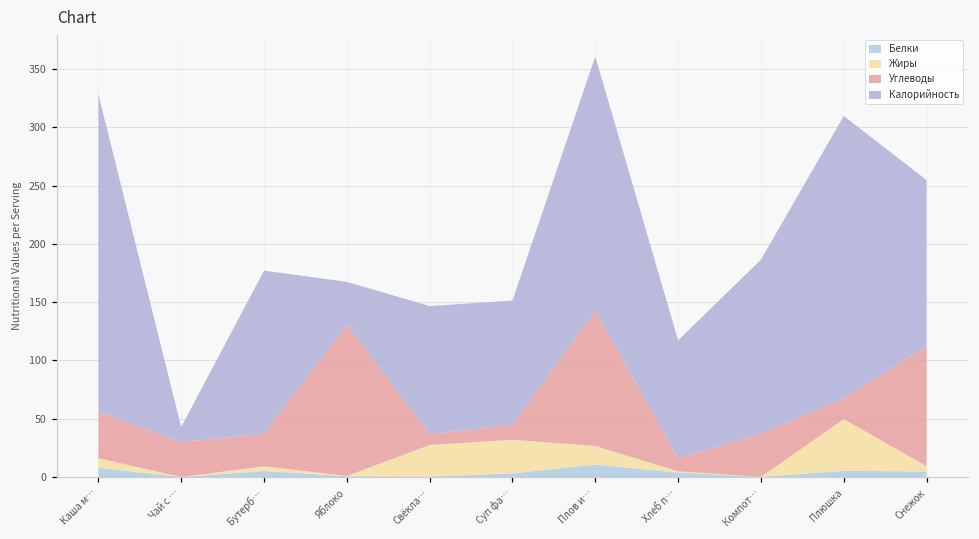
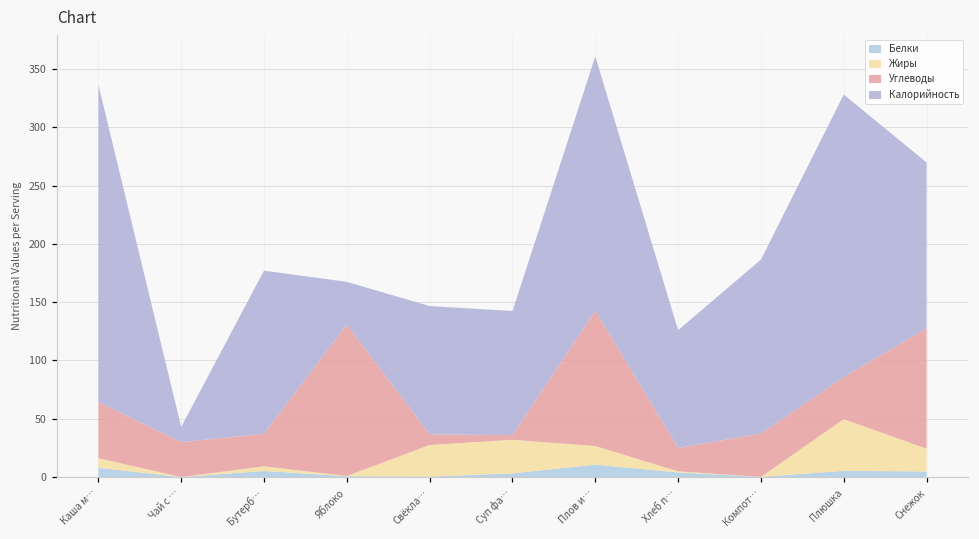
Углеводы, Каша м…: 40 -> 48
Углеводы, Суп фа…: 13 -> 4
Углеводы, Хлеб п…: 11 -> 20
Углеводы, Плюшка: 18 -> 36
Жиры, Снежок: 4 -> 20
